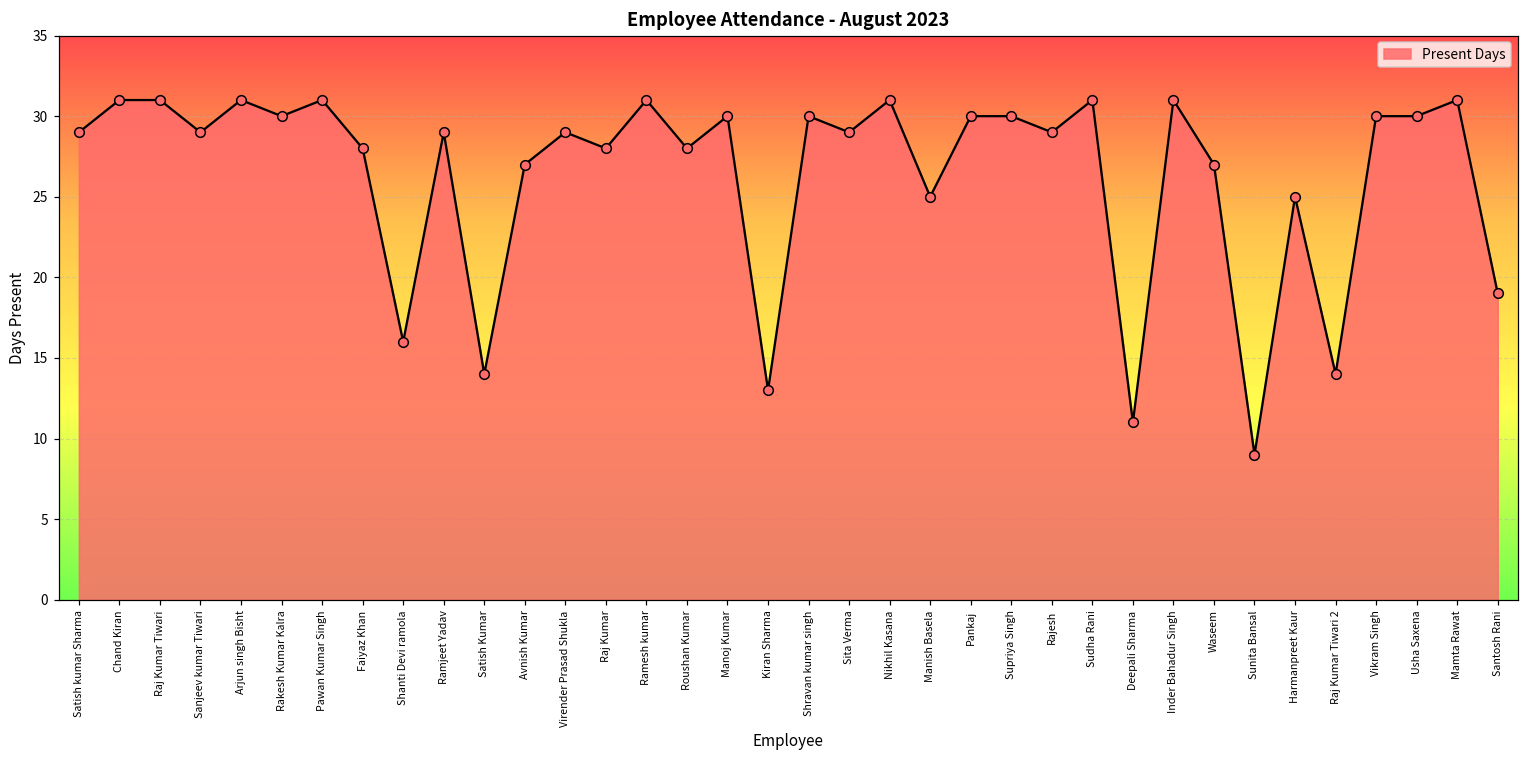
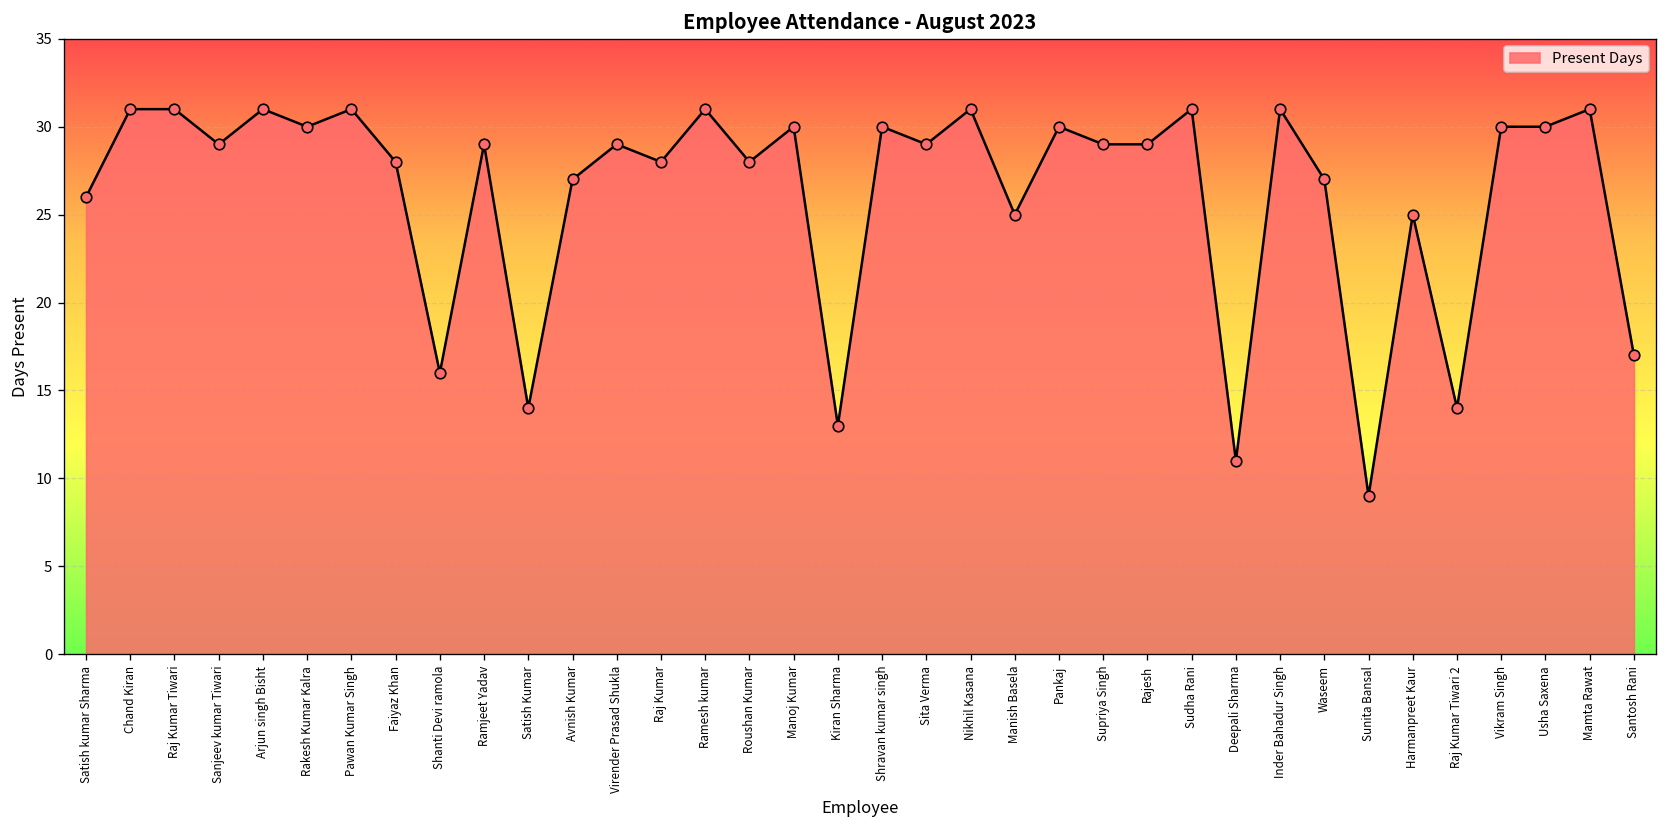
Satish kumar Sharma: 29 -> 26
Supriya Singh: 30 -> 29
Santosh Rani: 19 -> 17
